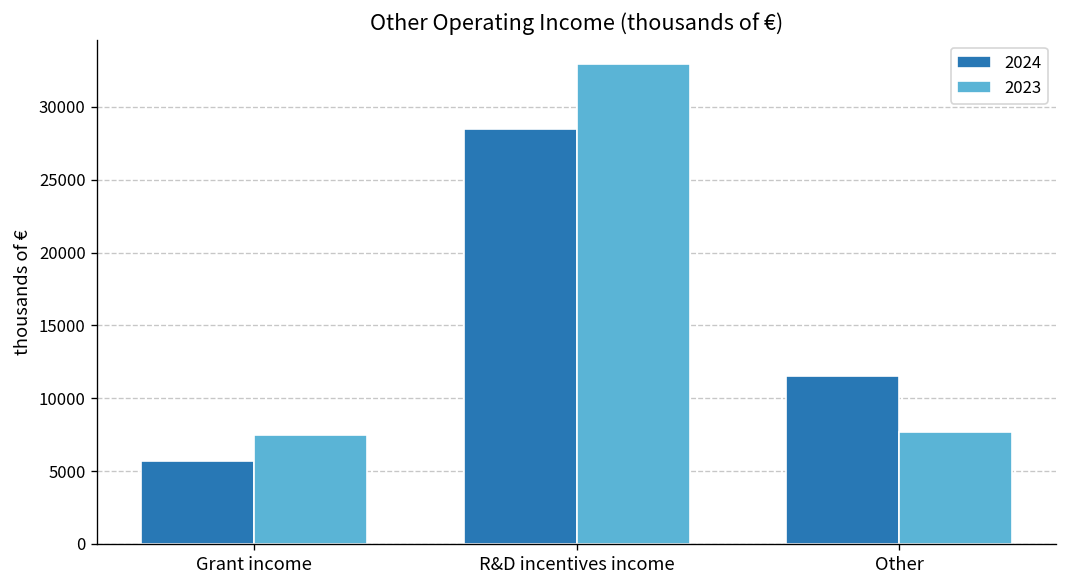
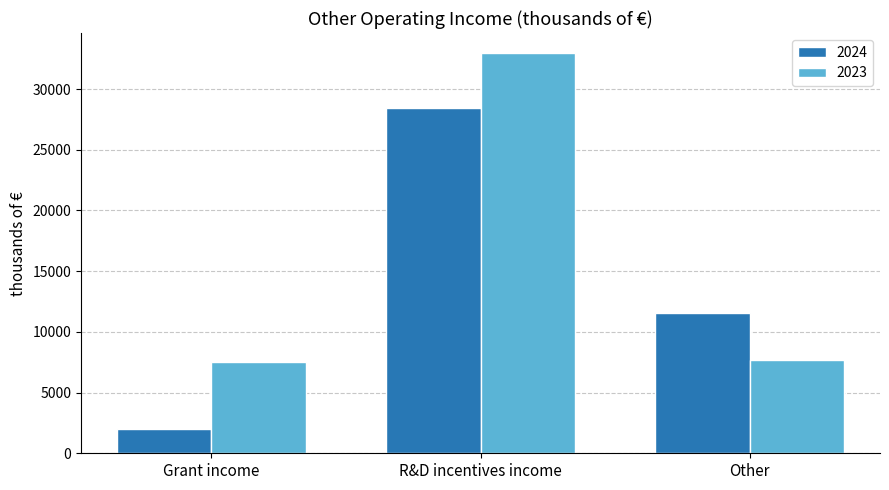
2024, Grant income: 5700 -> 2000
